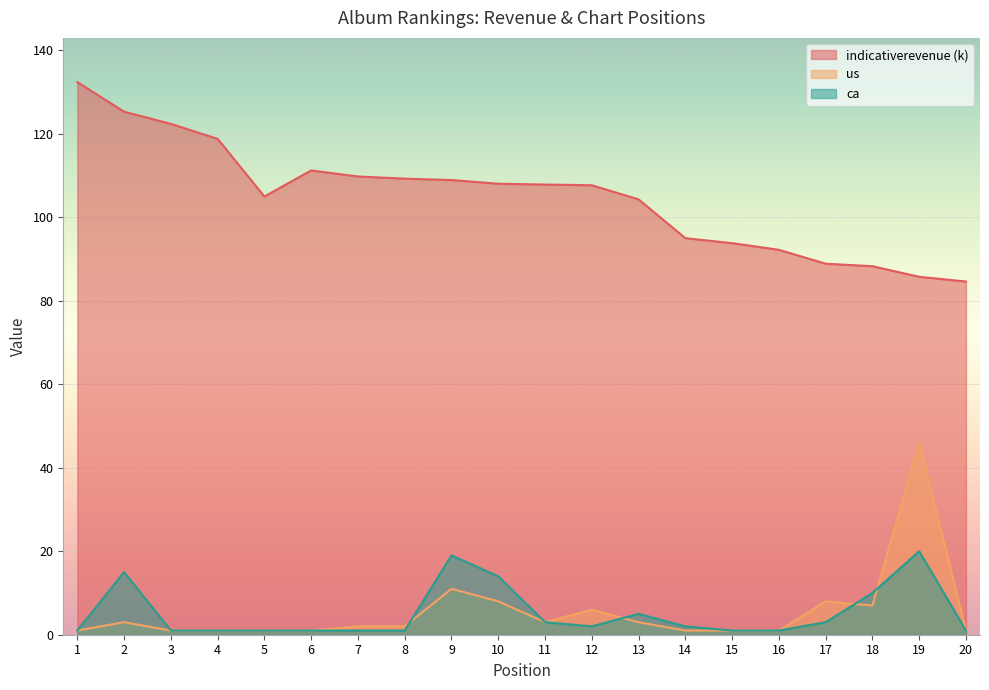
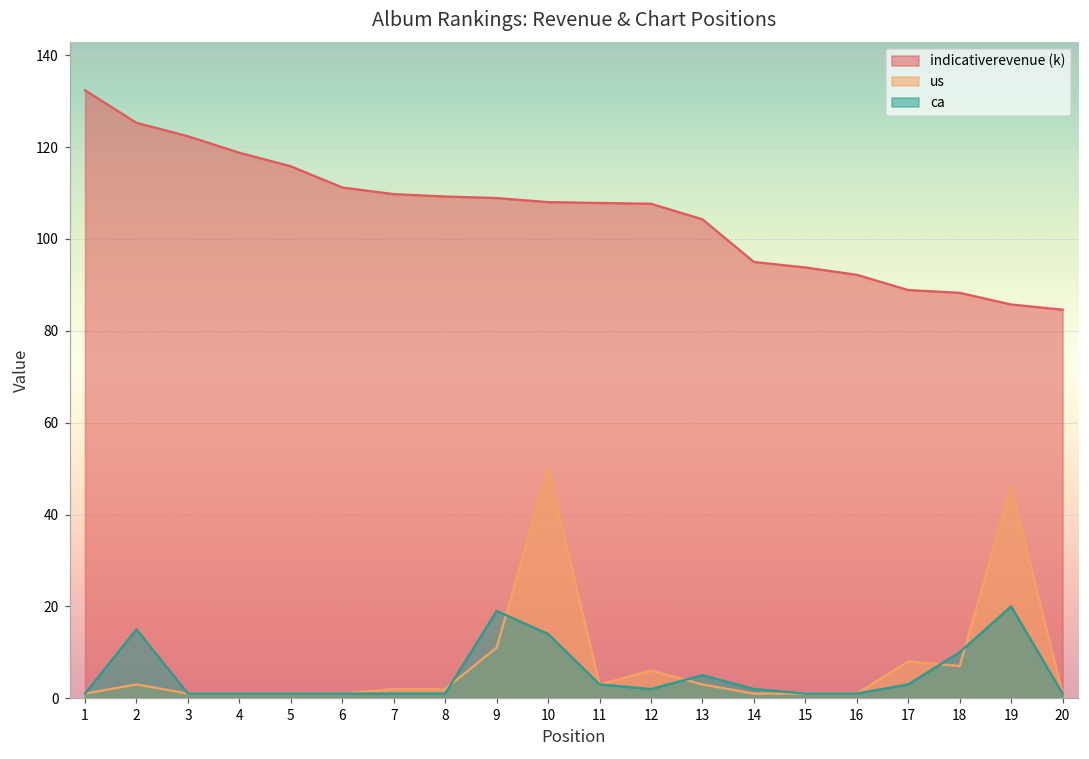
indicativerevenue (k), 5: 105 -> 116
us, 10: 8 -> 50
